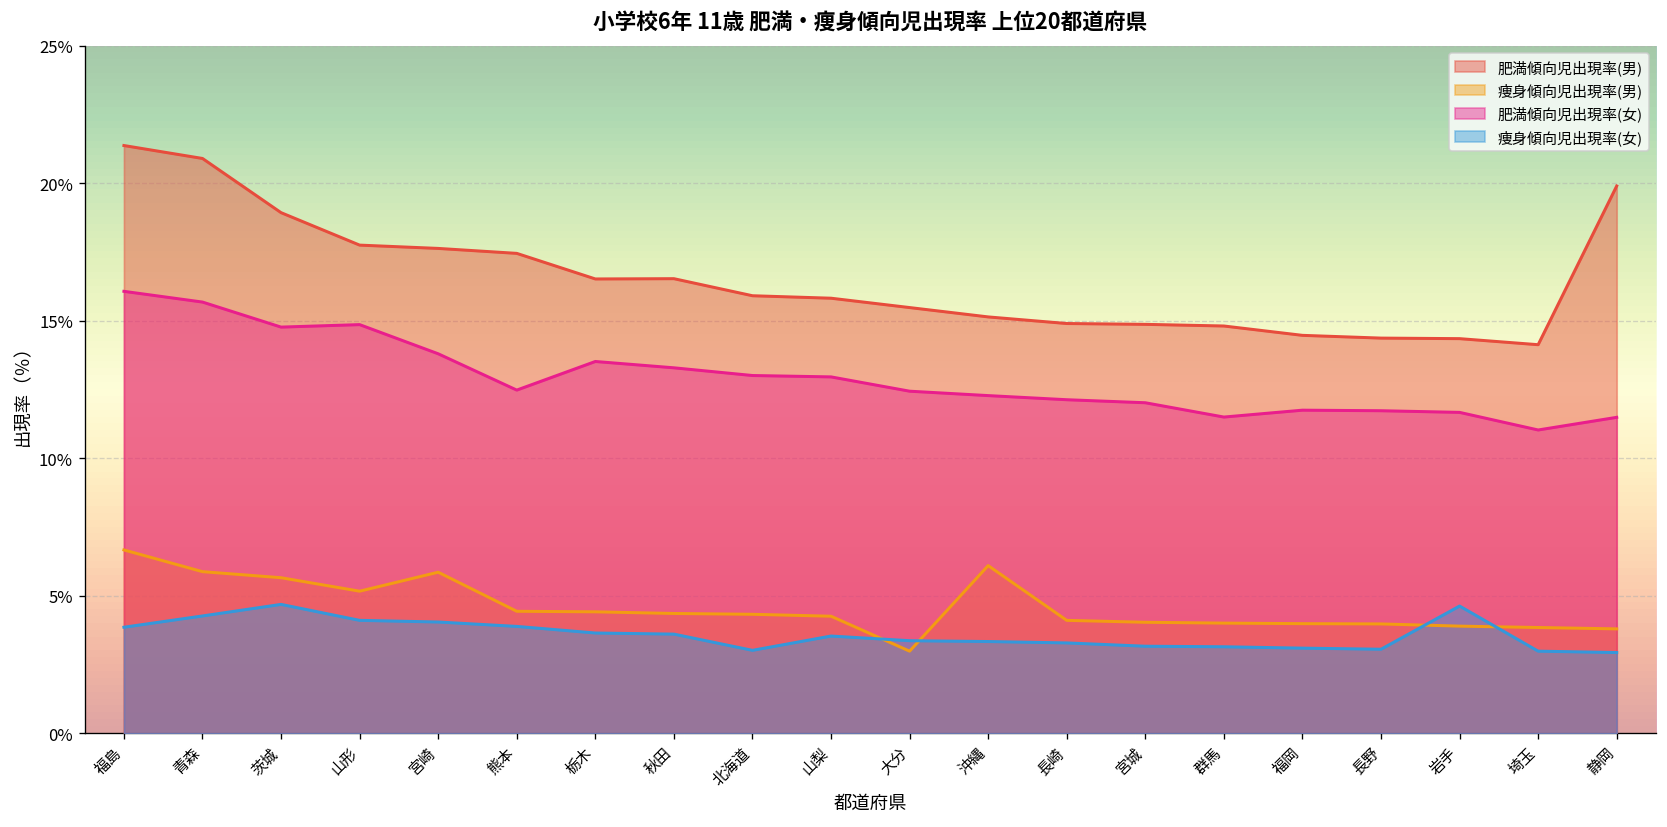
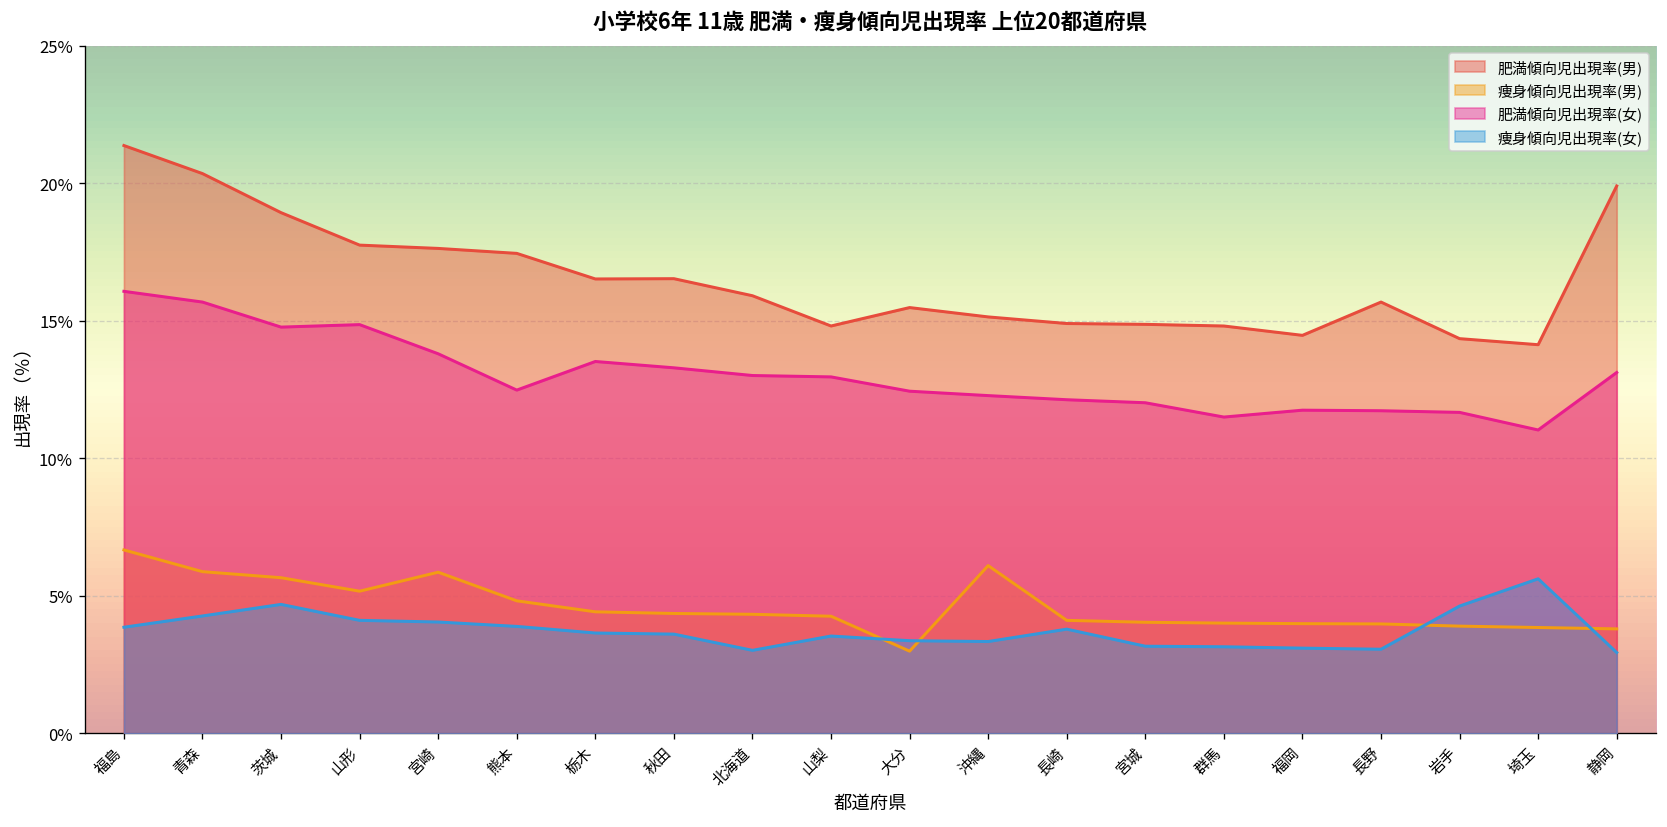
肥満傾向児出現率(男), 青森: 20.9% -> 20.4%
痩身傾向児出現率(男), 熊本: 4.4% -> 4.8%
肥満傾向児出現率(男), 山梨: 15.8% -> 14.8%
痩身傾向児出現率(女), 長崎: 3.3% -> 3.8%
肥満傾向児出現率(男), 長野: 14.4% -> 15.7%
痩身傾向児出現率(女), 埼玉: 3.0% -> 5.6%
肥満傾向児出現率(女), 静岡: 11.5% -> 13.1%
